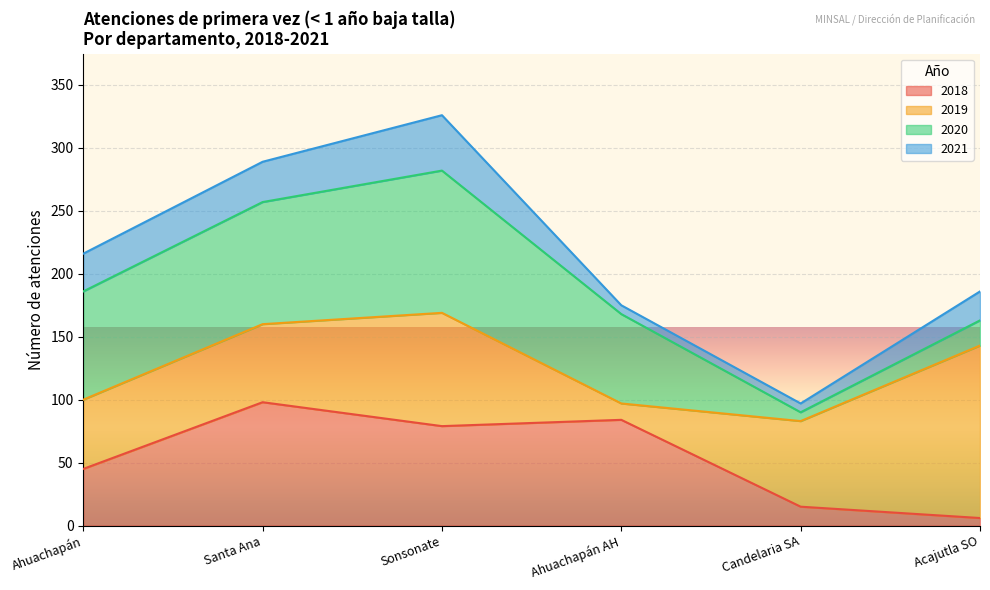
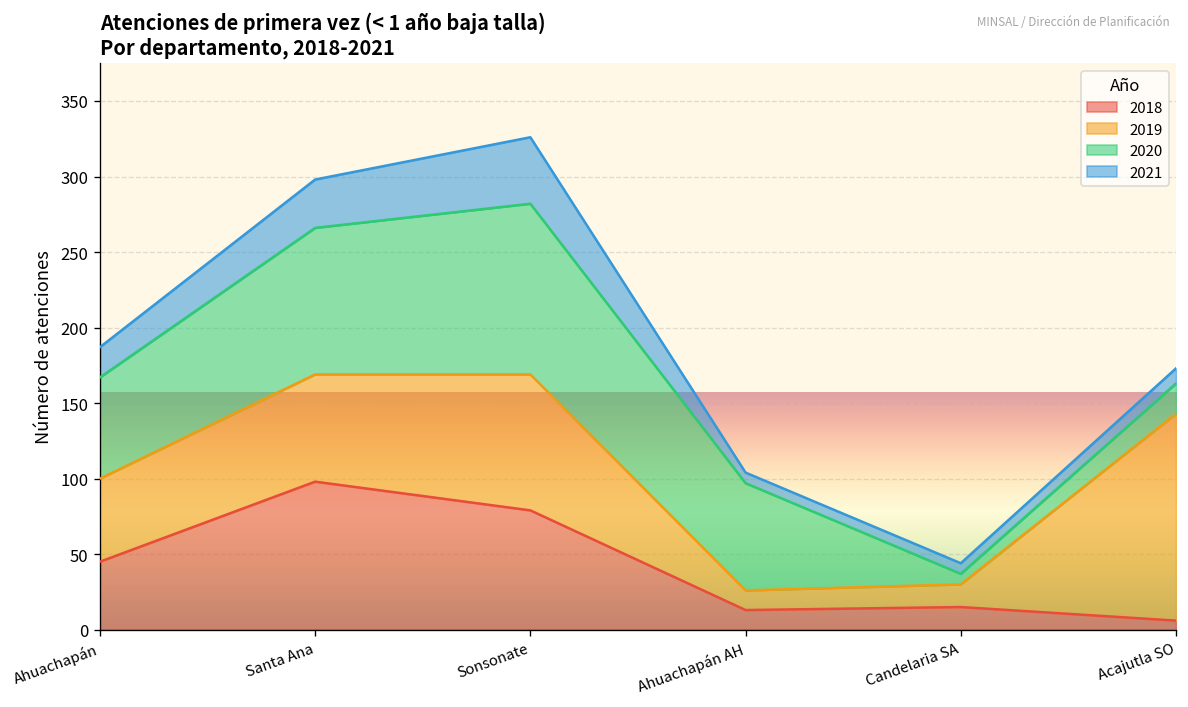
2020, Ahuachapán: 86 -> 67
2021, Ahuachapán: 30 -> 20
2019, Santa Ana: 62 -> 71
2018, Ahuachapán AH: 84 -> 13
2019, Candelaria SA: 68 -> 15
2021, Acajutla SO: 23 -> 10
